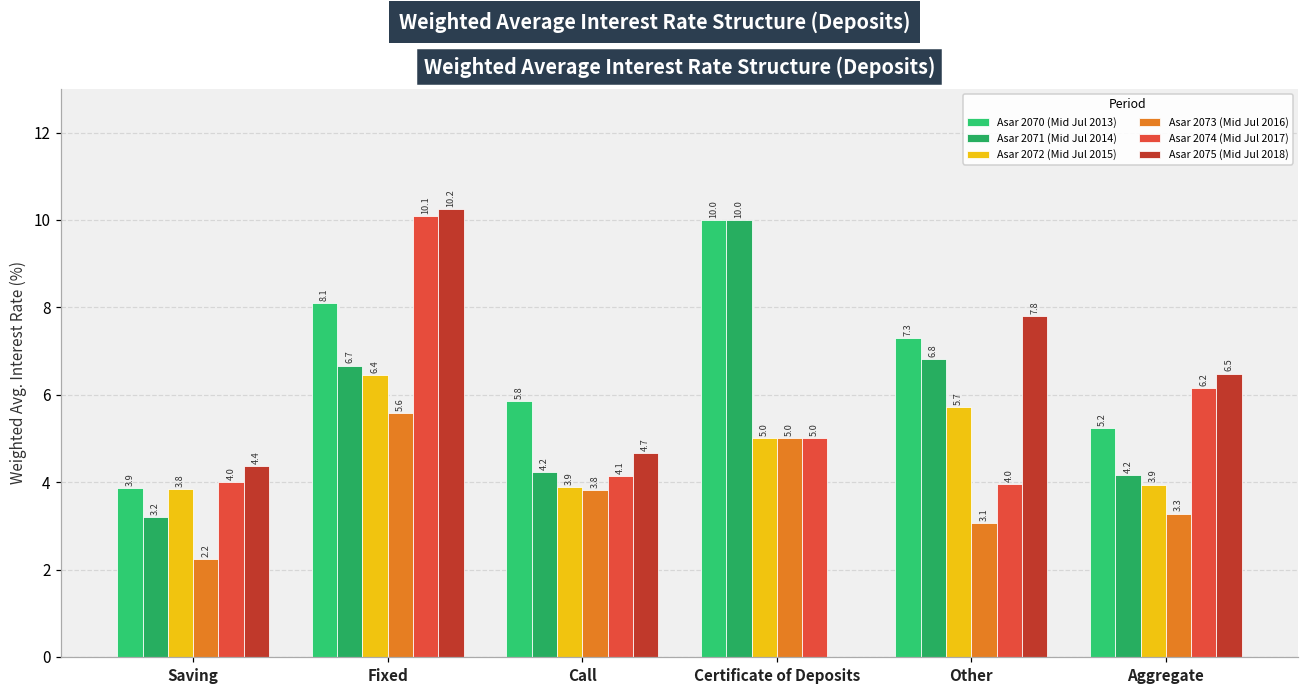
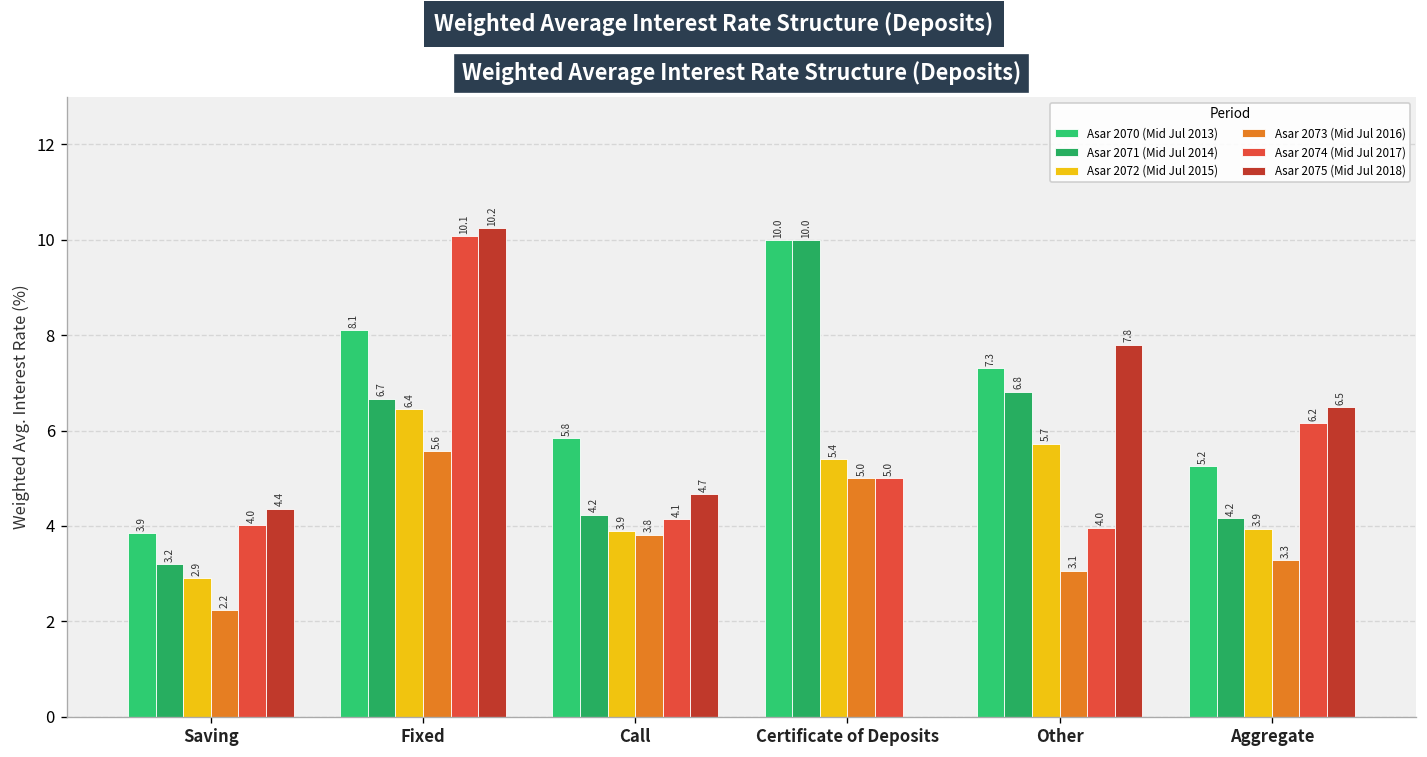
Asar 2072 (Mid Jul 2015), Saving: 3.8 -> 2.9
Asar 2072 (Mid Jul 2015), Certificate of Deposits: 5.0 -> 5.4
